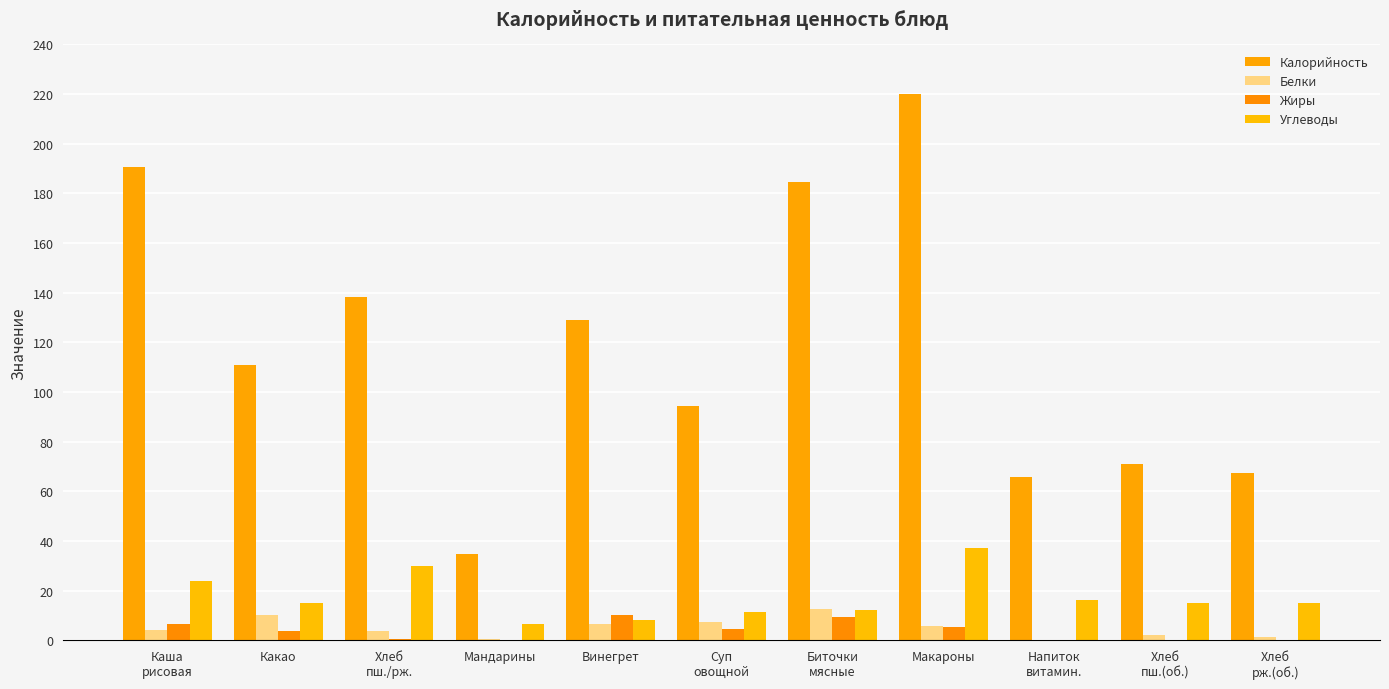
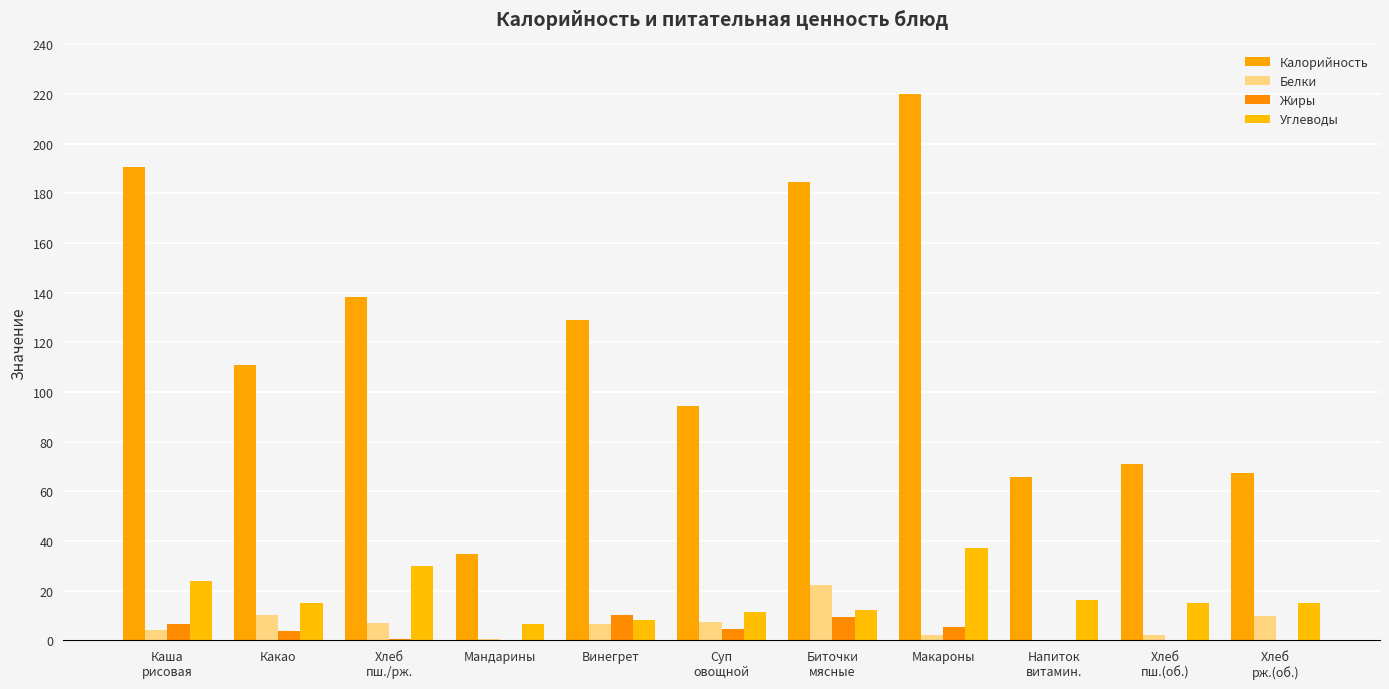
Белки, Хлеб пш./рж.: 4 -> 7
Белки, Биточки мясные: 13 -> 22
Белки, Макароны: 6 -> 2
Белки, Хлеб рж.(об.): 1 -> 10
